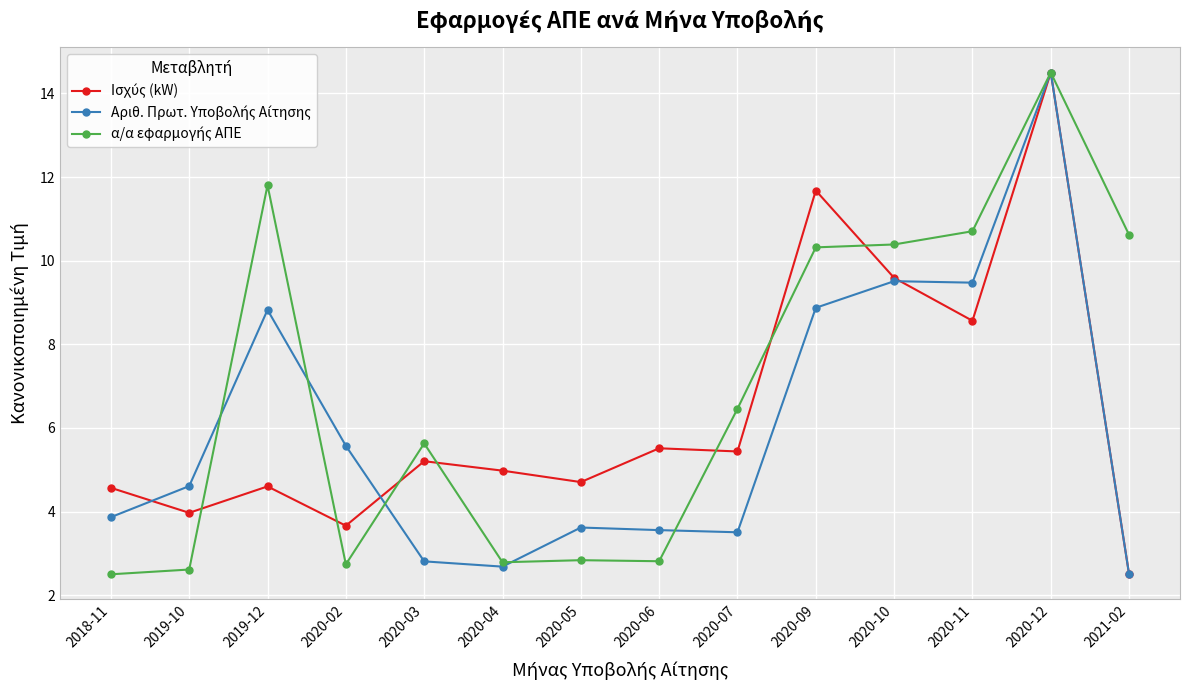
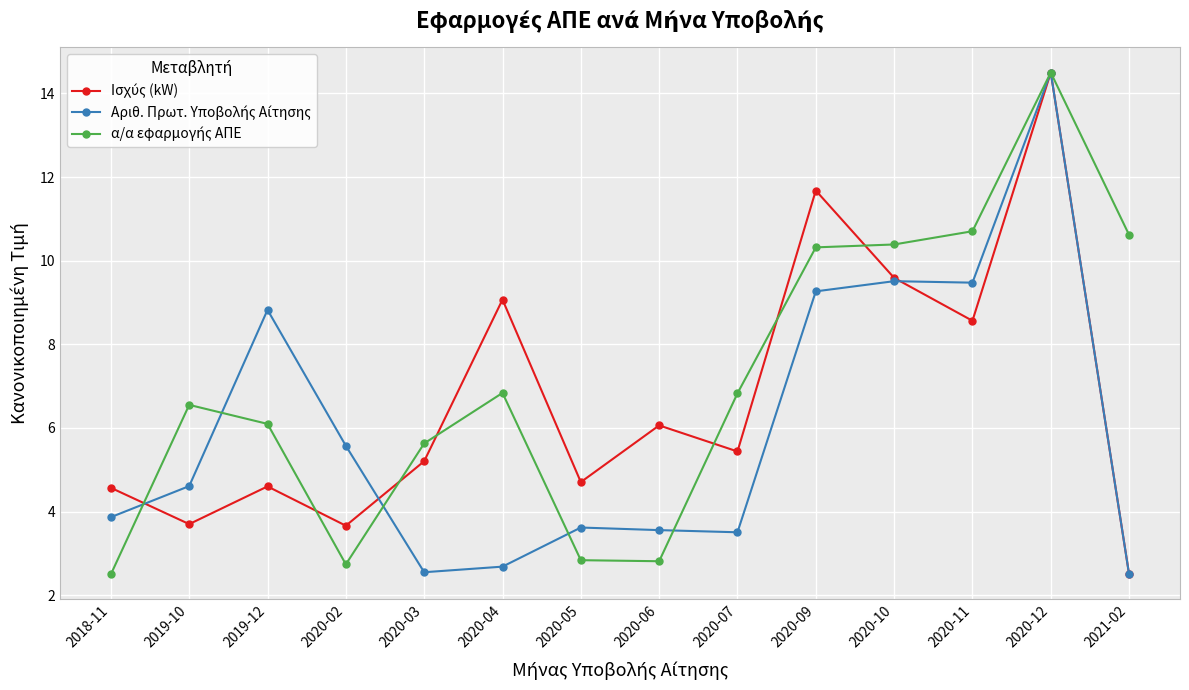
Ισχύς (kW), 2019-10: 4.0 -> 3.7
α/α εφαρμογής ΑΠΕ, 2019-10: 2.6 -> 6.6
α/α εφαρμογής ΑΠΕ, 2019-12: 11.8 -> 6.1
Αριθ. Πρωτ. Υποβολής Αίτησης, 2020-03: 2.8 -> 2.5
Ισχύς (kW), 2020-04: 5.0 -> 9.1
α/α εφαρμογής ΑΠΕ, 2020-04: 2.8 -> 6.8
Ισχύς (kW), 2020-06: 5.5 -> 6.1
α/α εφαρμογής ΑΠΕ, 2020-07: 6.5 -> 6.8
Αριθ. Πρωτ. Υποβολής Αίτησης, 2020-09: 8.9 -> 9.3
